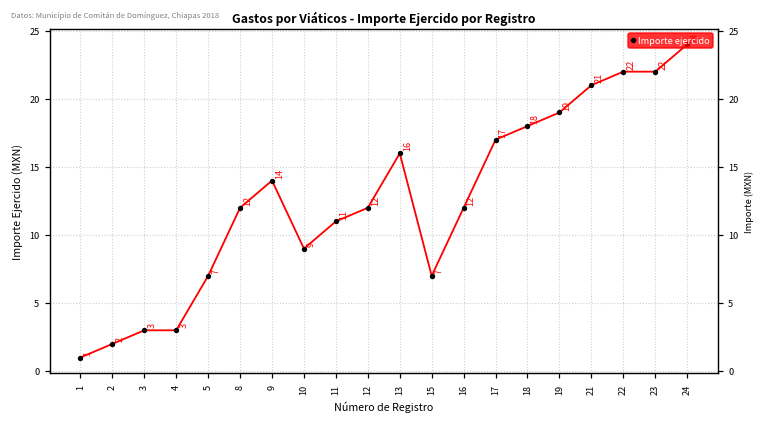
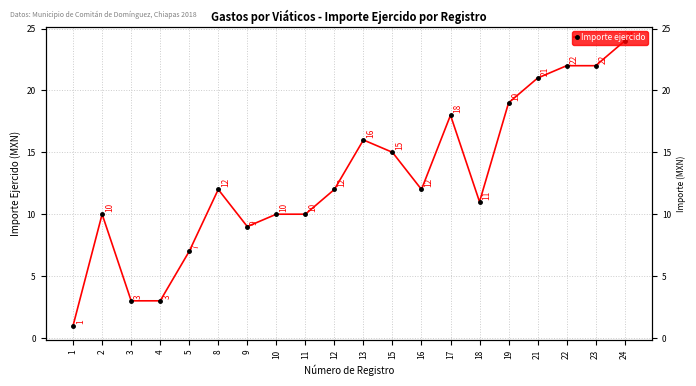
2: 2 -> 10
9: 14 -> 9
10: 9 -> 10
11: 11 -> 10
15: 7 -> 15
17: 17 -> 18
18: 18 -> 11
